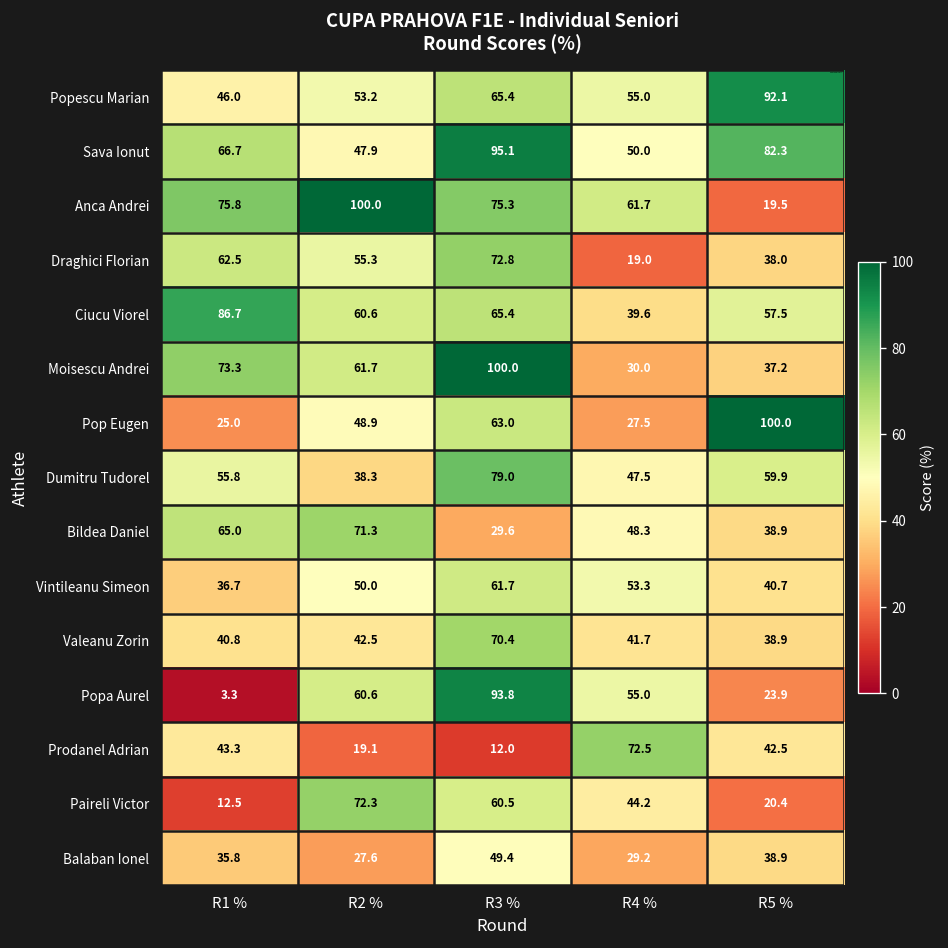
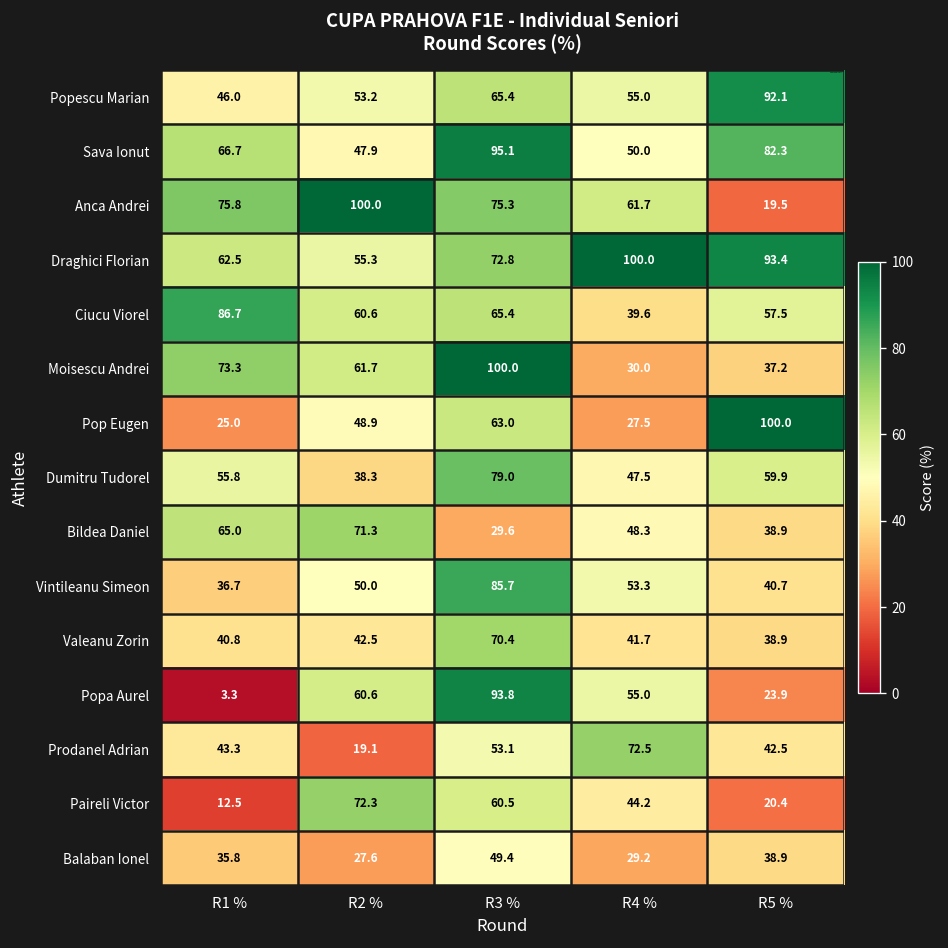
Draghici Florian, R4 %: 19.0 -> 100.0
Draghici Florian, R5 %: 38.0 -> 93.4
Vintileanu Simeon, R3 %: 61.7 -> 85.7
Prodanel Adrian, R3 %: 12.0 -> 53.1
